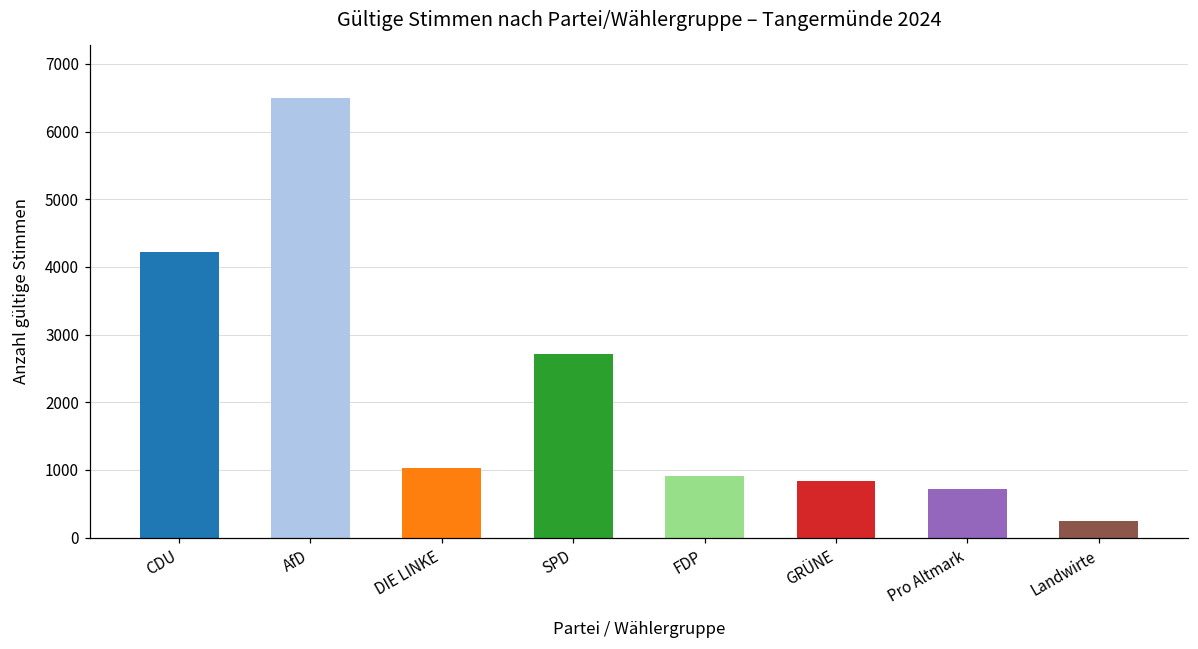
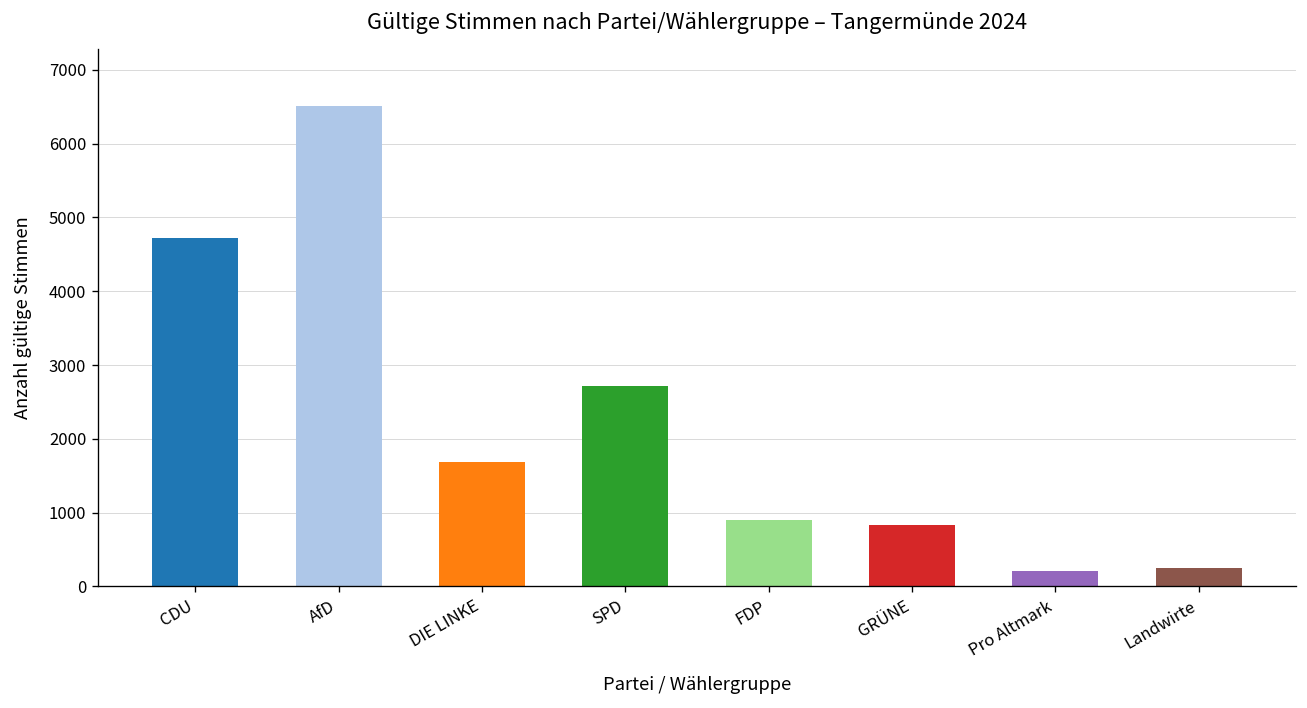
CDU: 4200 -> 4700
DIE LINKE: 1000 -> 1700
Pro Altmark: 700 -> 200
